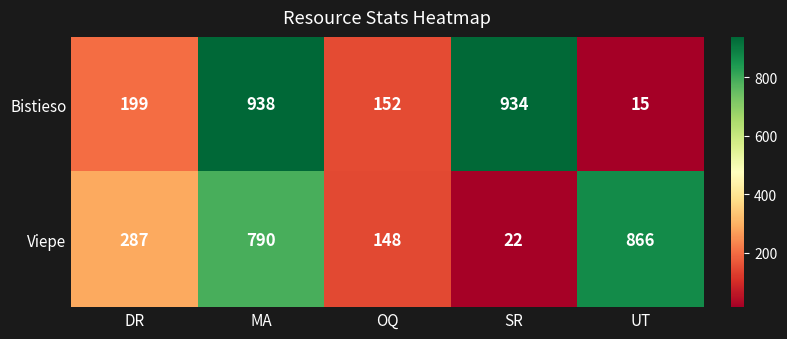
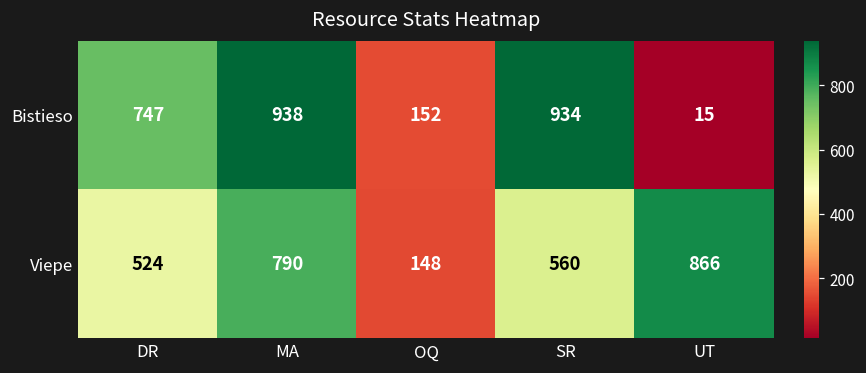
Bistieso, DR: 199 -> 747
Viepe, DR: 287 -> 524
Viepe, SR: 22 -> 560
